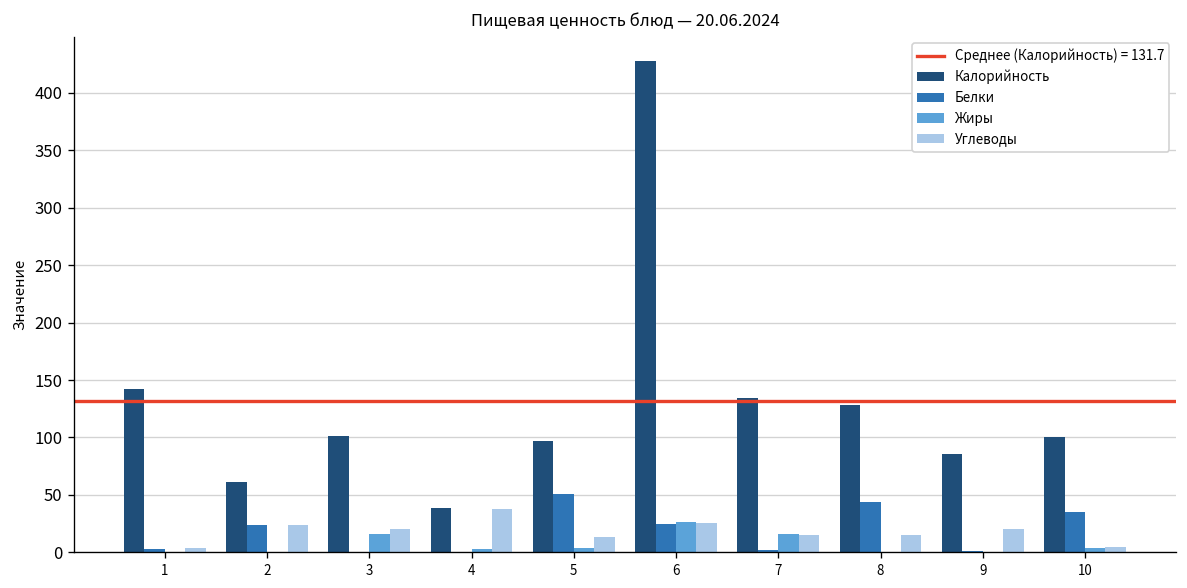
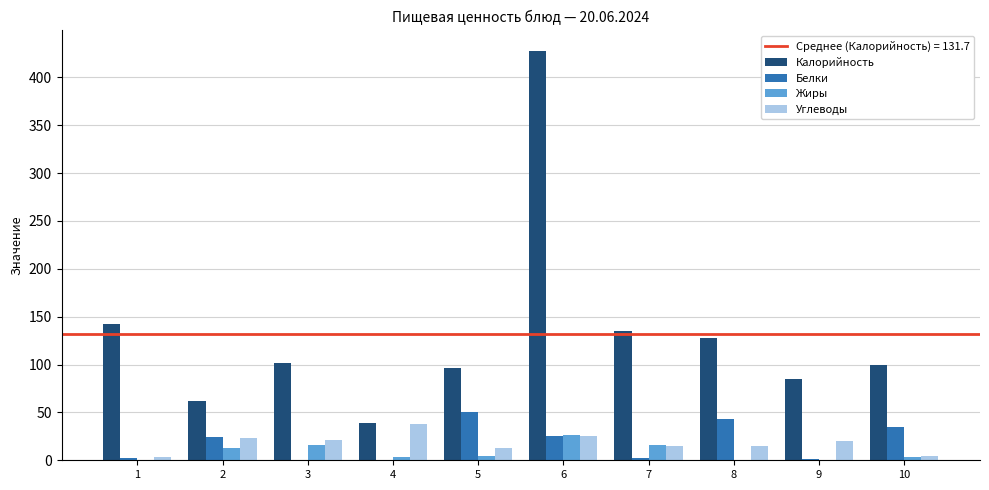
Жиры, 2: 0 -> 10
